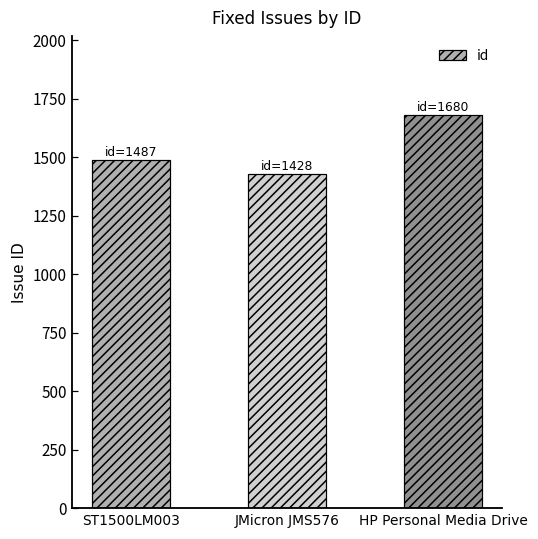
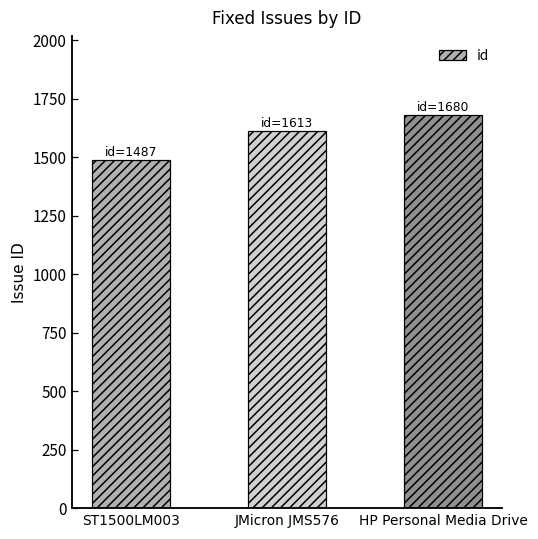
JMicron JMS576: 1428 -> 1613
